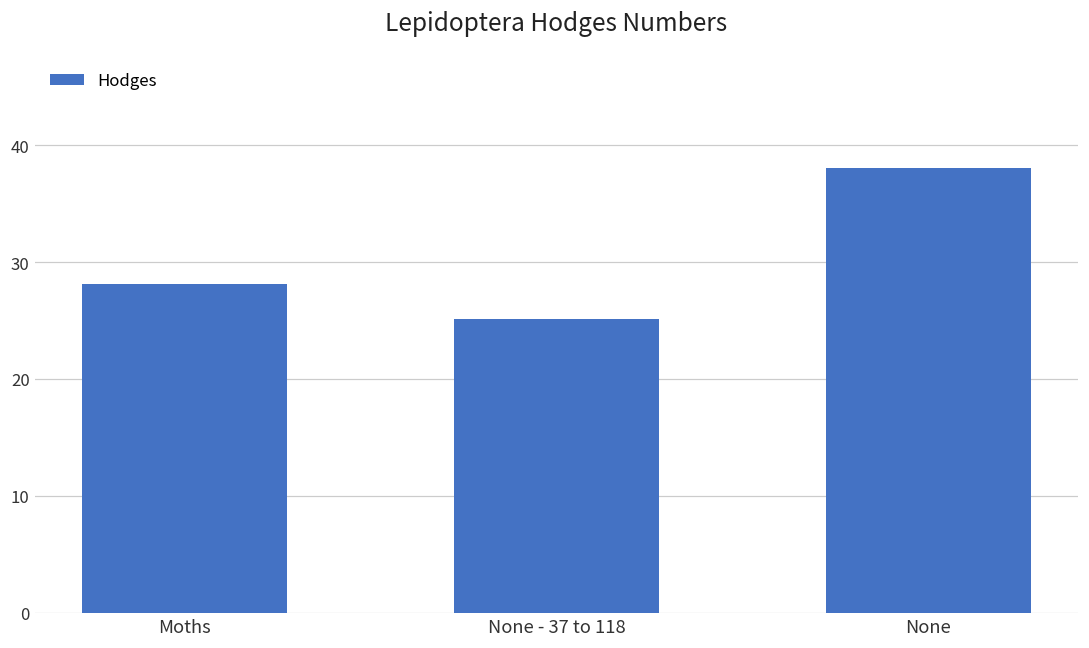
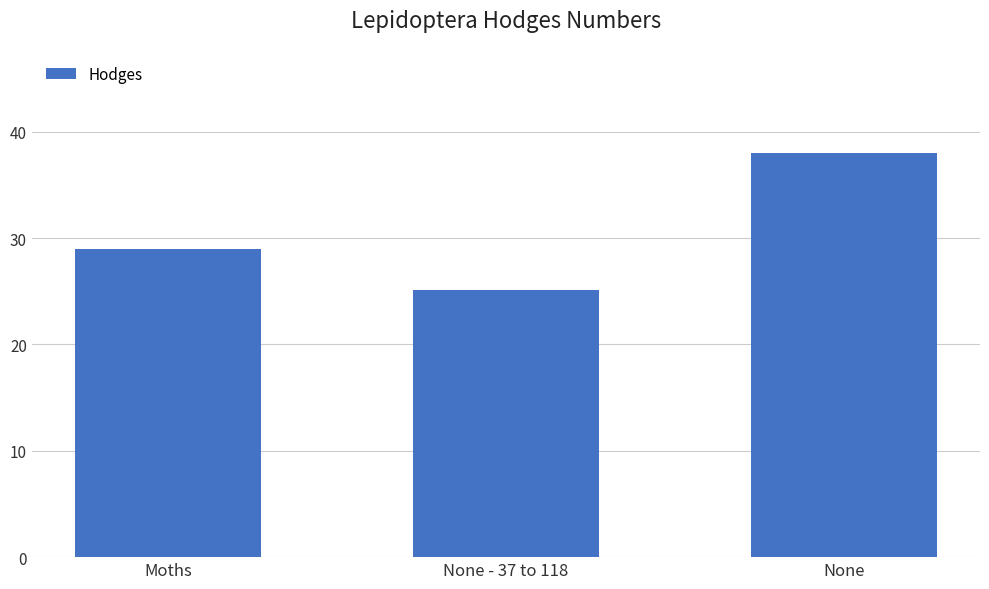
Moths: 28.1 -> 29.0
